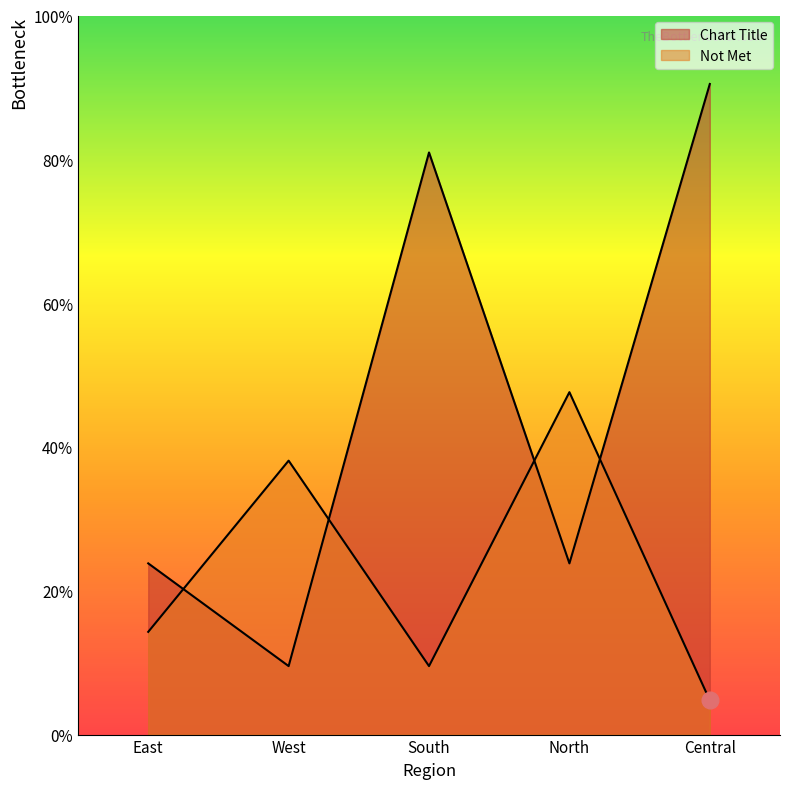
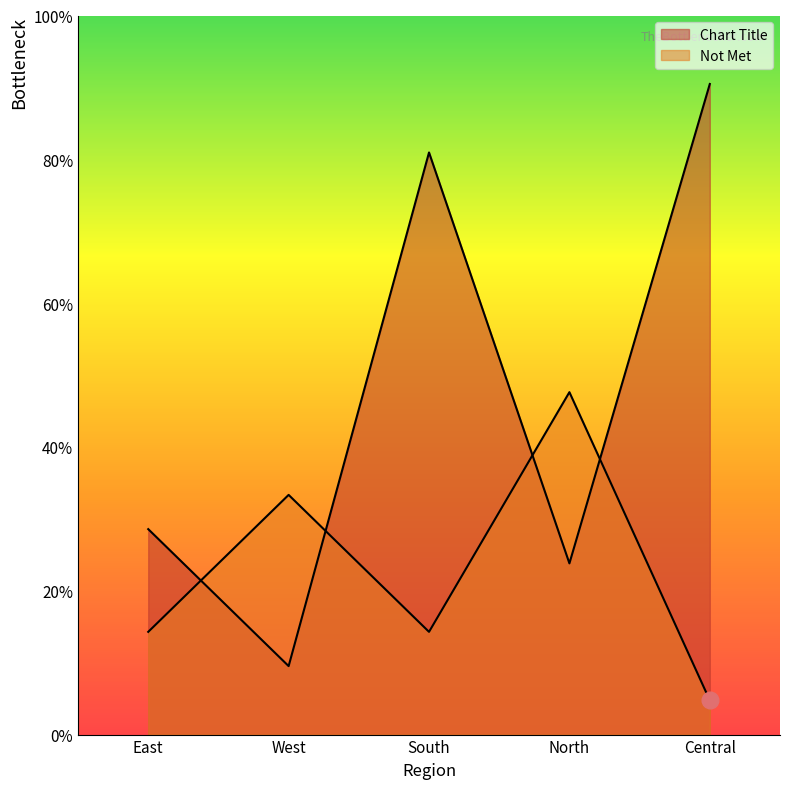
Chart Title, East: 24% -> 29%
Not Met, West: 38% -> 33%
Not Met, South: 10% -> 14%
